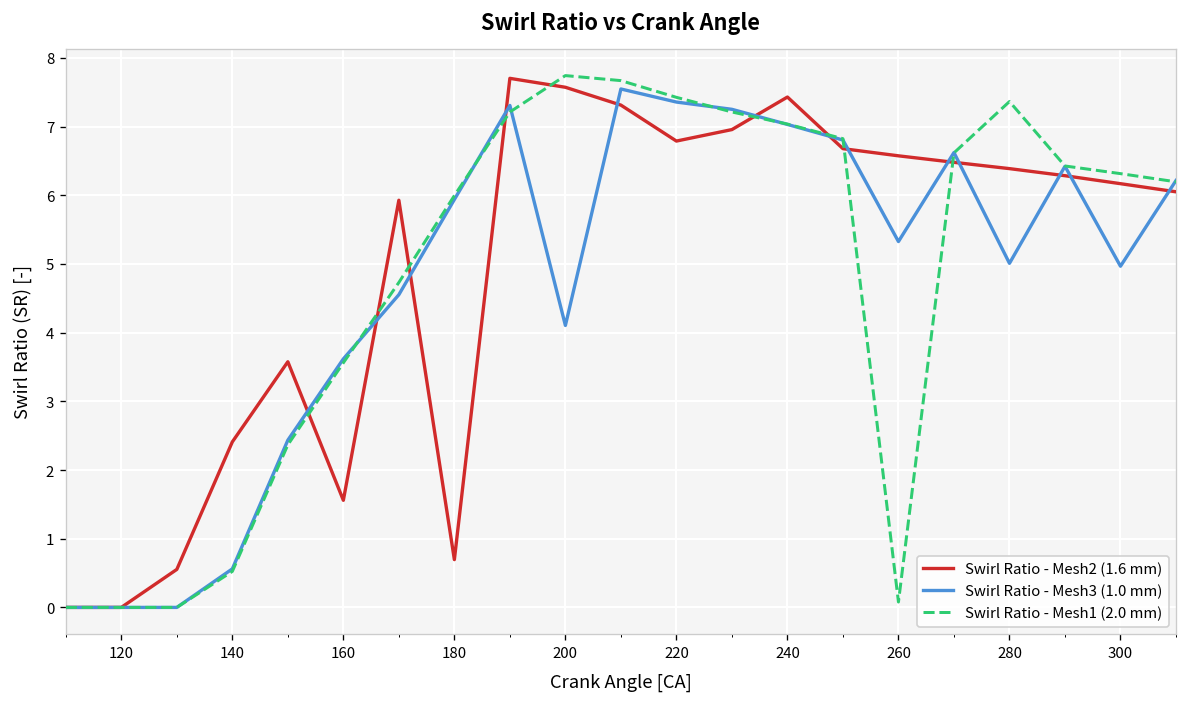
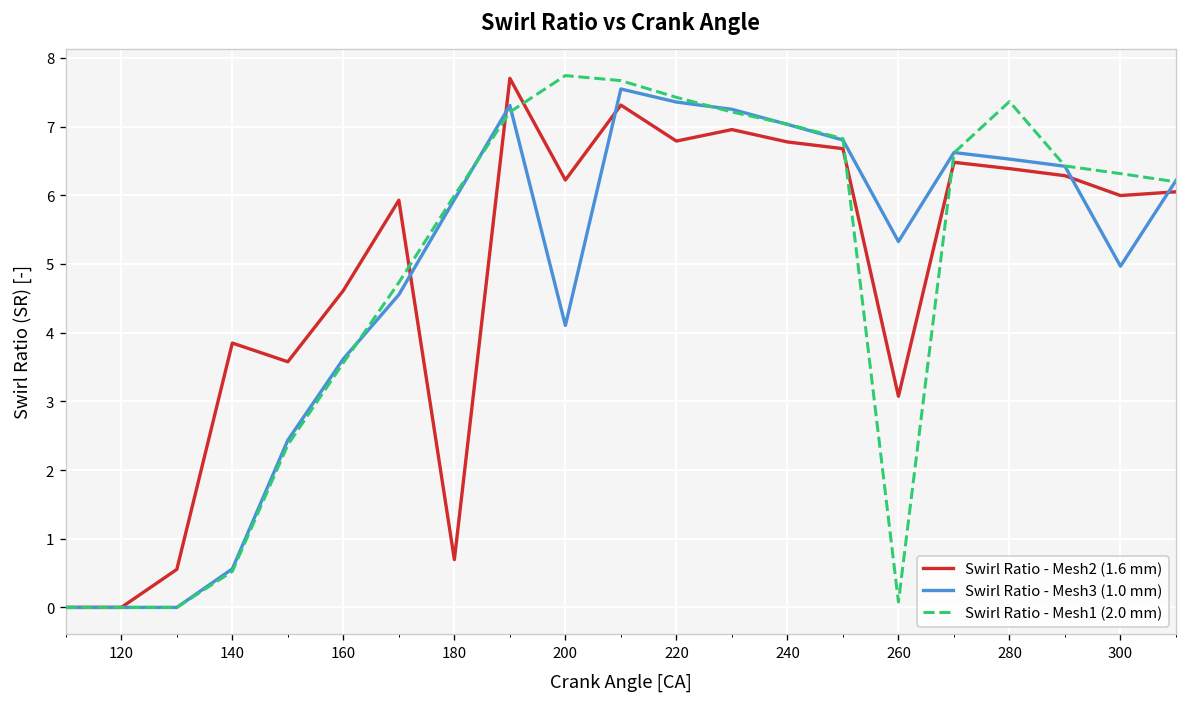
Swirl Ratio - Mesh2 (1.6 mm), 140: 2.4 -> 3.8
Swirl Ratio - Mesh2 (1.6 mm), 160: 1.6 -> 4.6
Swirl Ratio - Mesh2 (1.6 mm), 200: 7.6 -> 6.2
Swirl Ratio - Mesh2 (1.6 mm), 240: 7.4 -> 6.8
Swirl Ratio - Mesh2 (1.6 mm), 260: 6.6 -> 3.1
Swirl Ratio - Mesh3 (1.0 mm), 280: 5.0 -> 6.5
Swirl Ratio - Mesh2 (1.6 mm), 300: 6.2 -> 6.0
